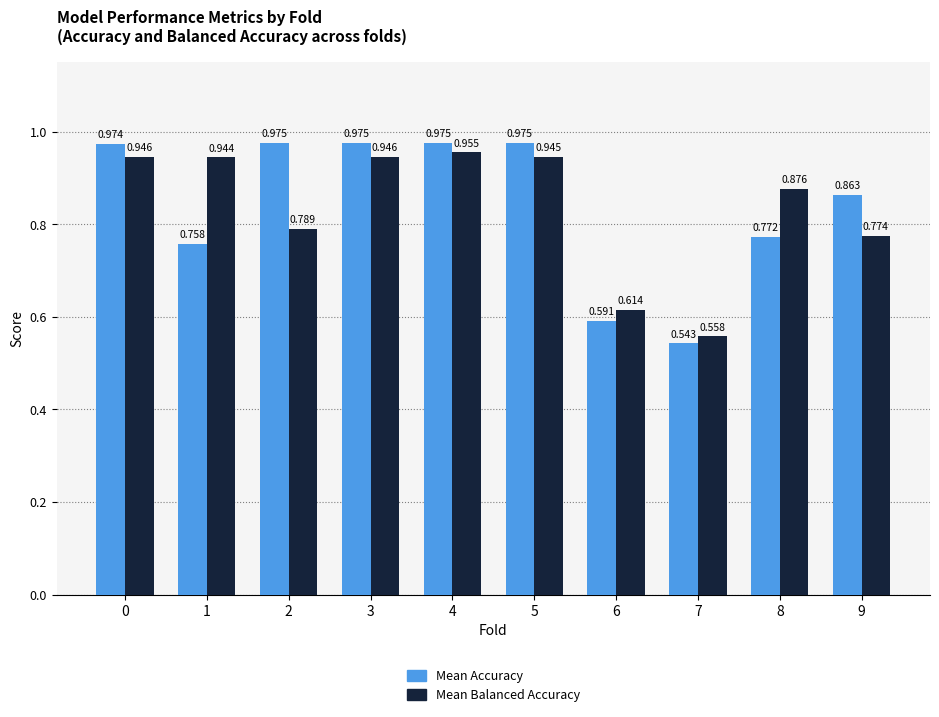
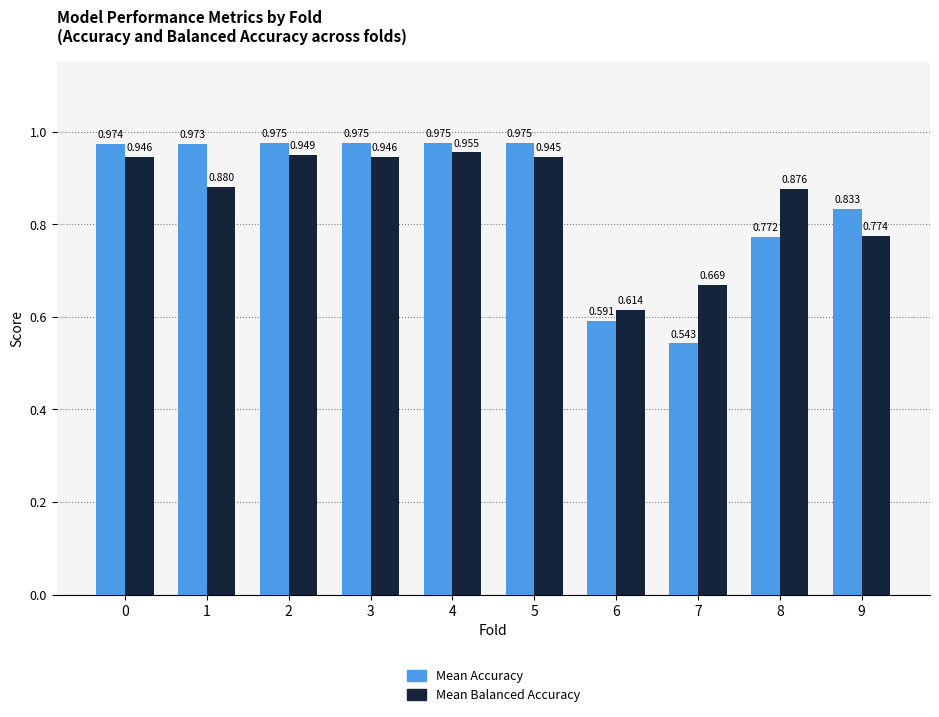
Mean Accuracy, 1: 0.758 -> 0.973
Mean Balanced Accuracy, 1: 0.944 -> 0.880
Mean Balanced Accuracy, 2: 0.789 -> 0.949
Mean Balanced Accuracy, 7: 0.558 -> 0.669
Mean Accuracy, 9: 0.863 -> 0.833
